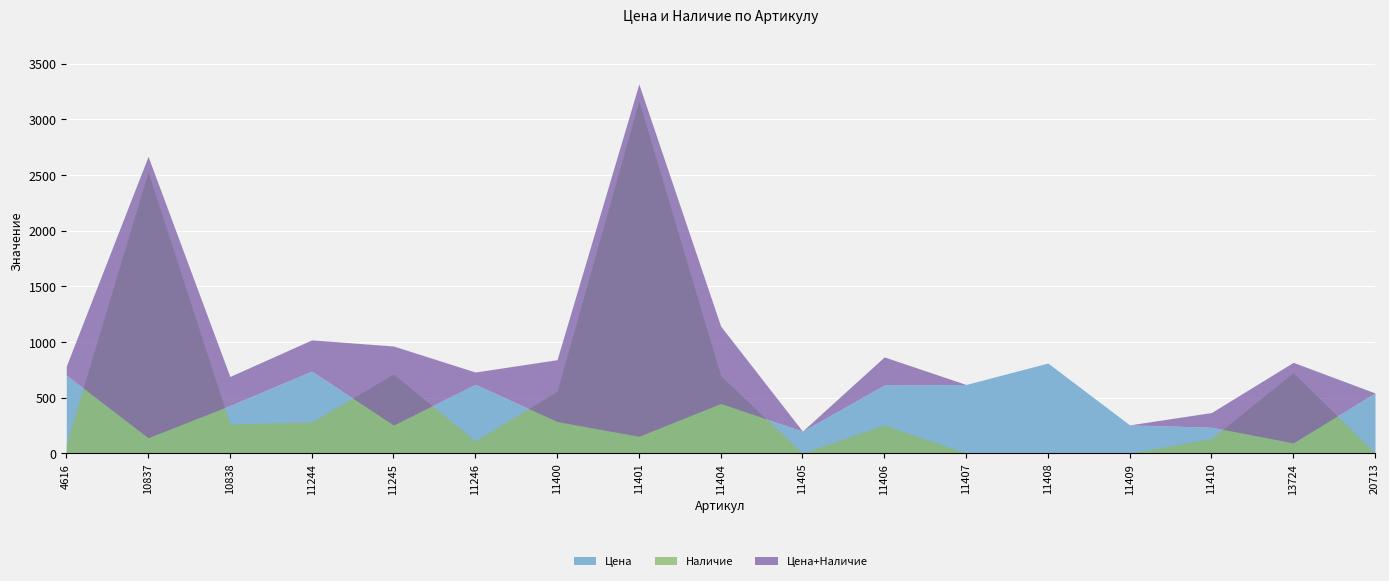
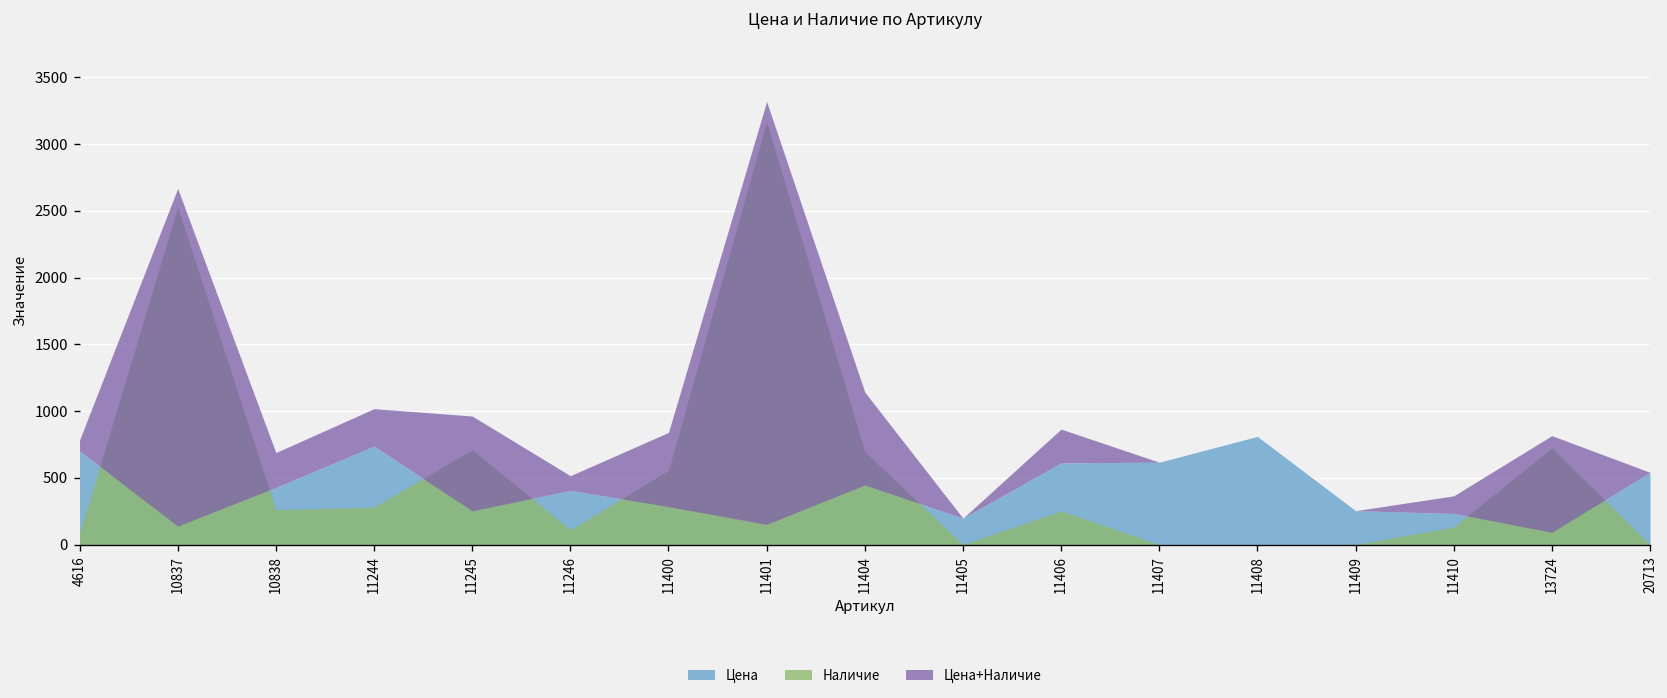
Цена, 11246: 620 -> 410
